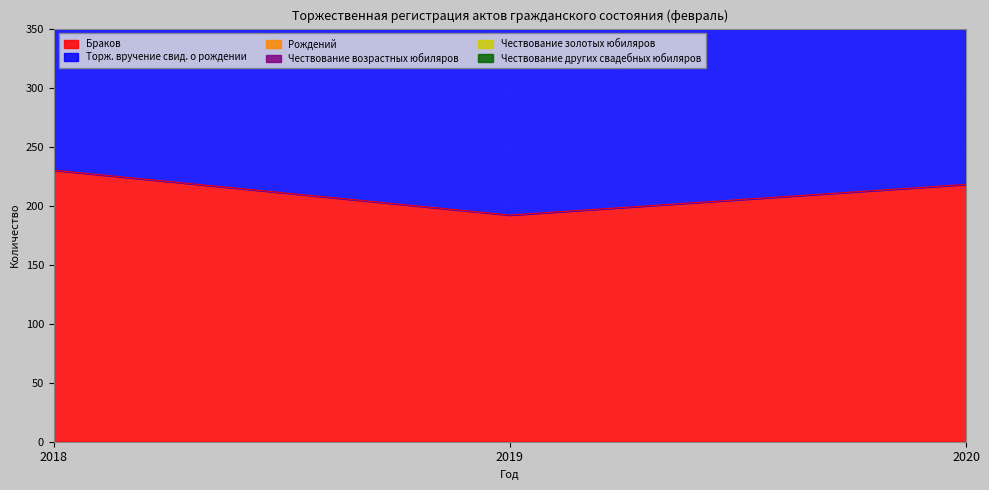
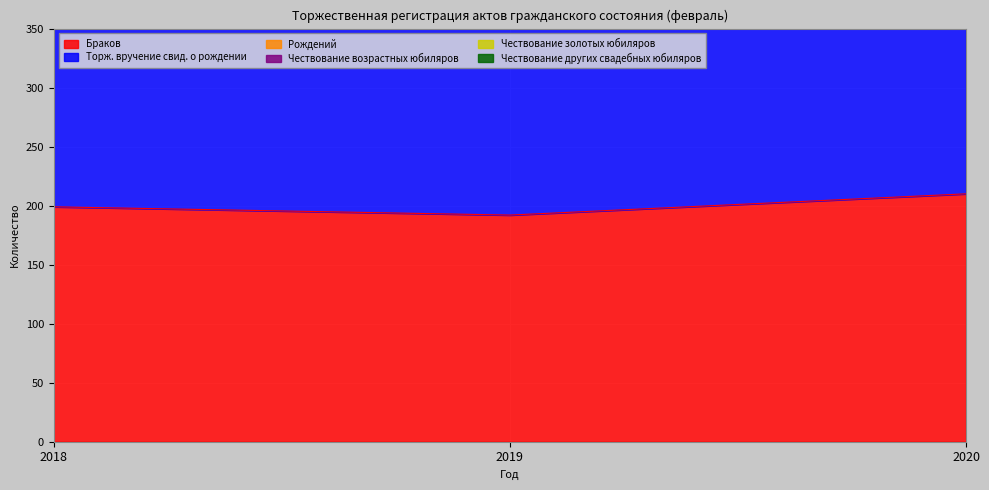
Браков, 2018: 230 -> 199
Браков, 2020: 218 -> 210
